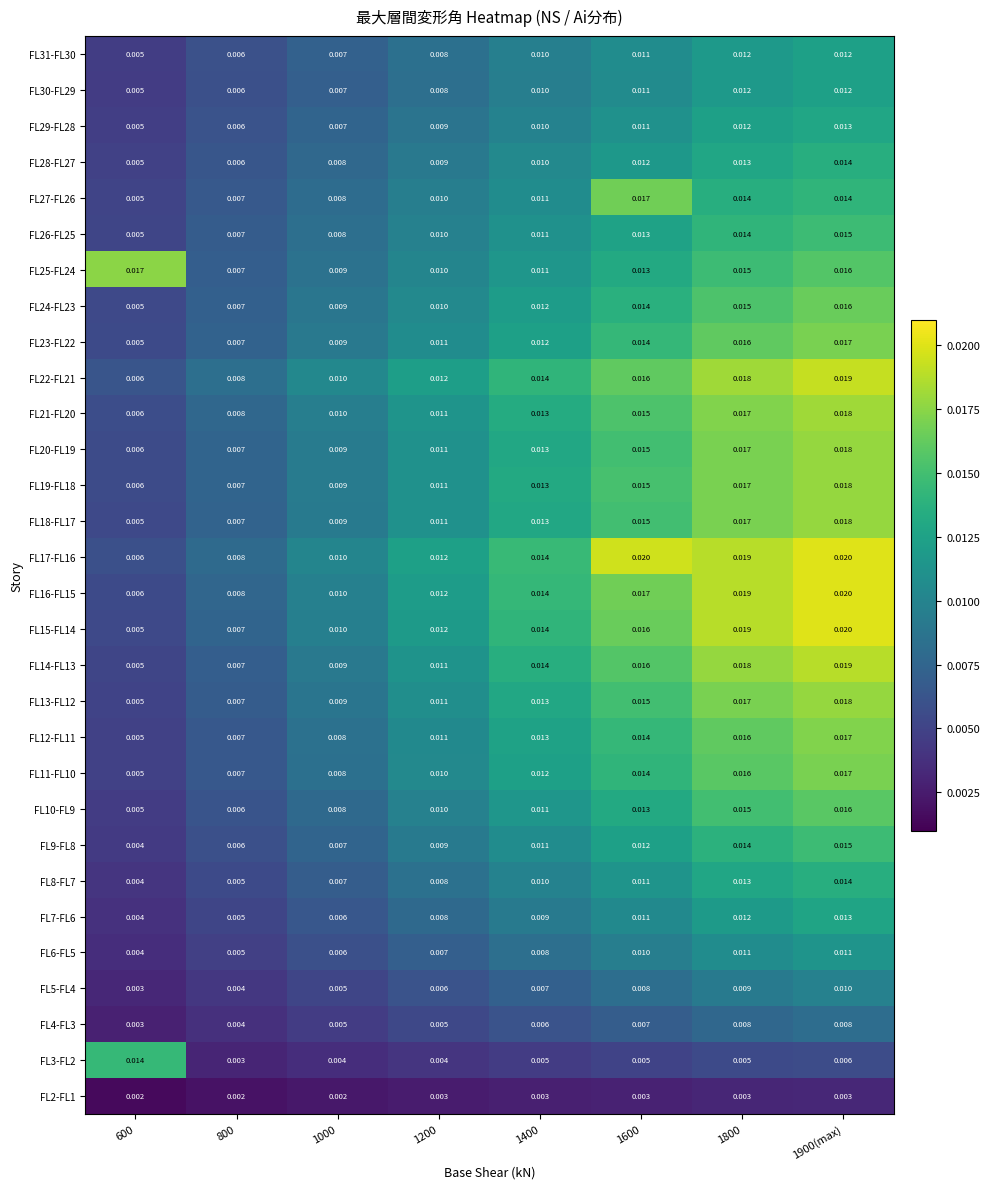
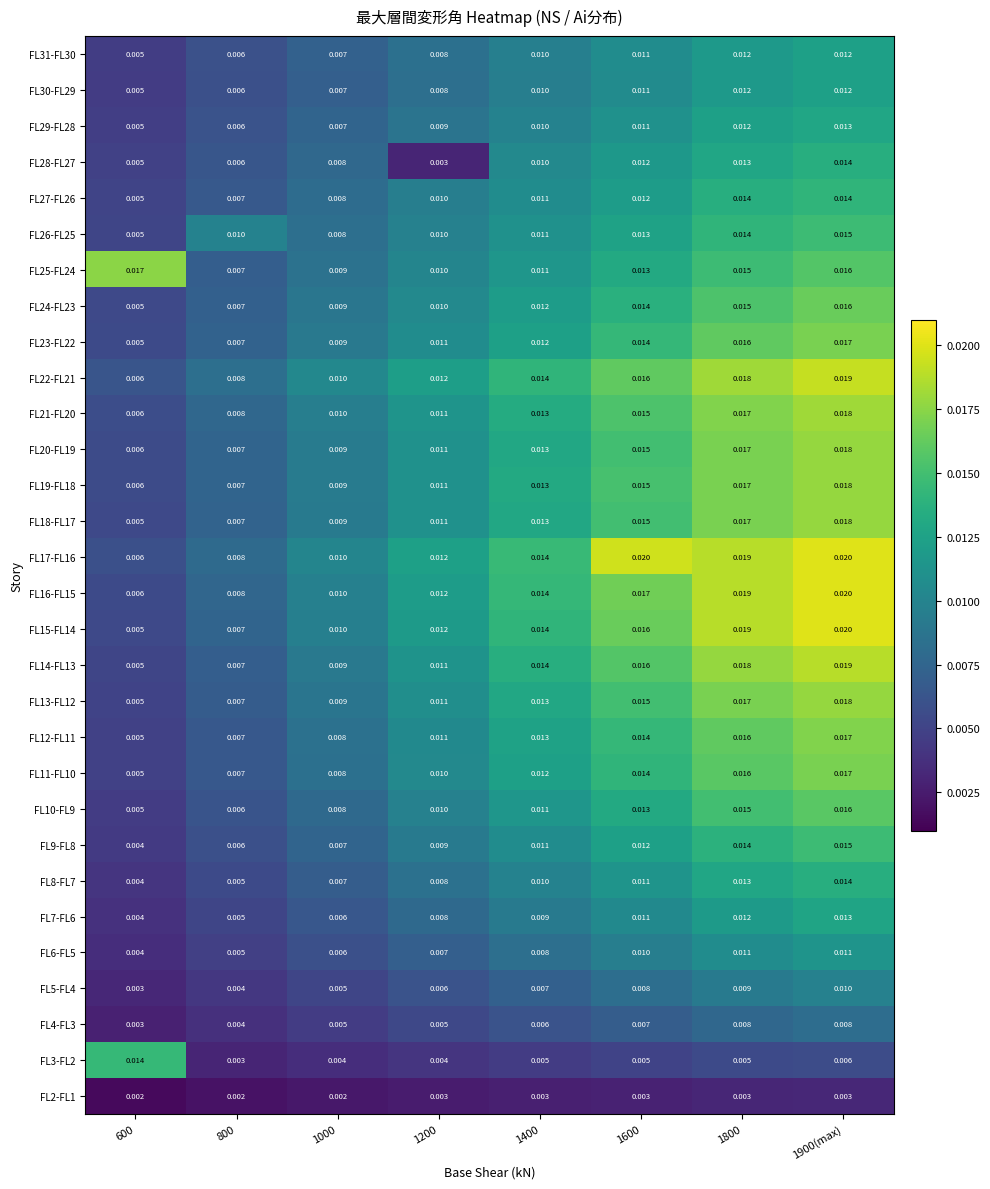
FL28-FL27, 1200: 0.009 -> 0.003
FL27-FL26, 1600: 0.017 -> 0.012
FL26-FL25, 800: 0.007 -> 0.010
